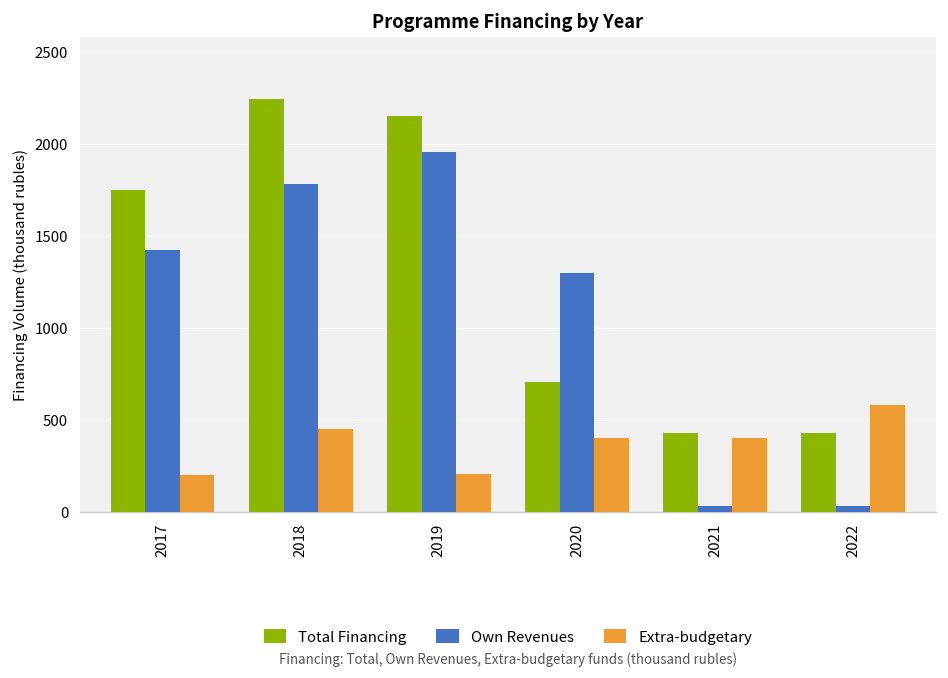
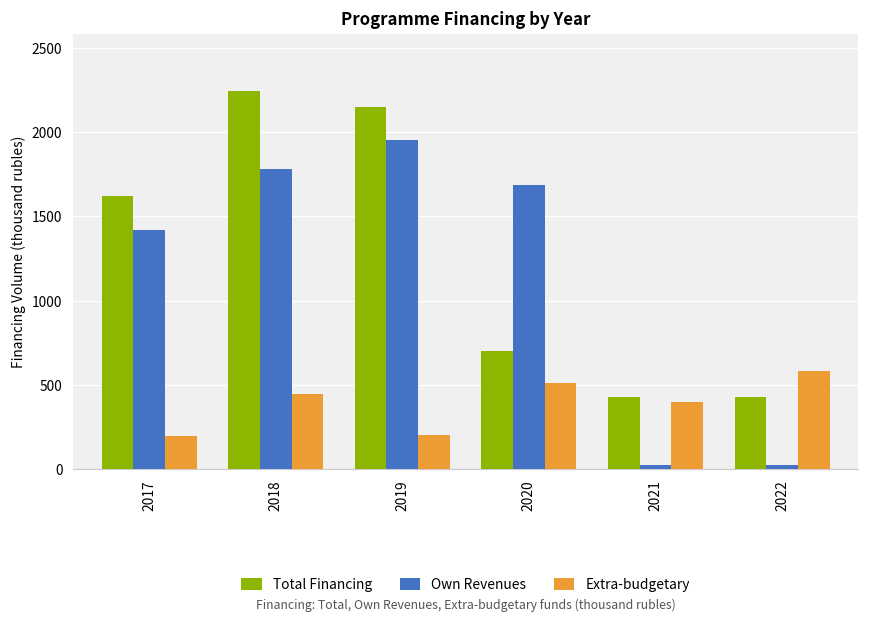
Total Financing, 2017: 1750 -> 1620
Own Revenues, 2020: 1290 -> 1680
Extra-budgetary, 2020: 400 -> 510
